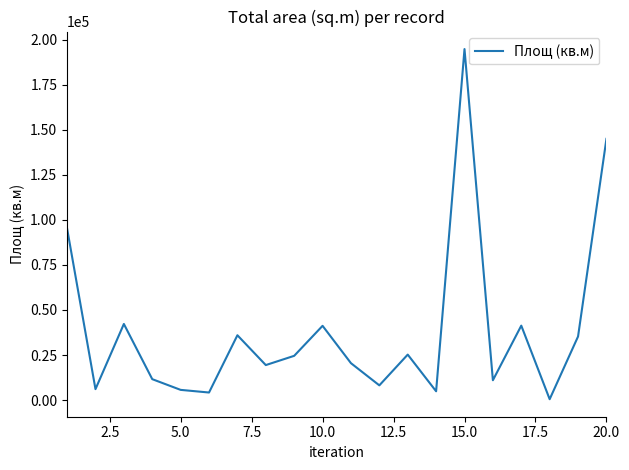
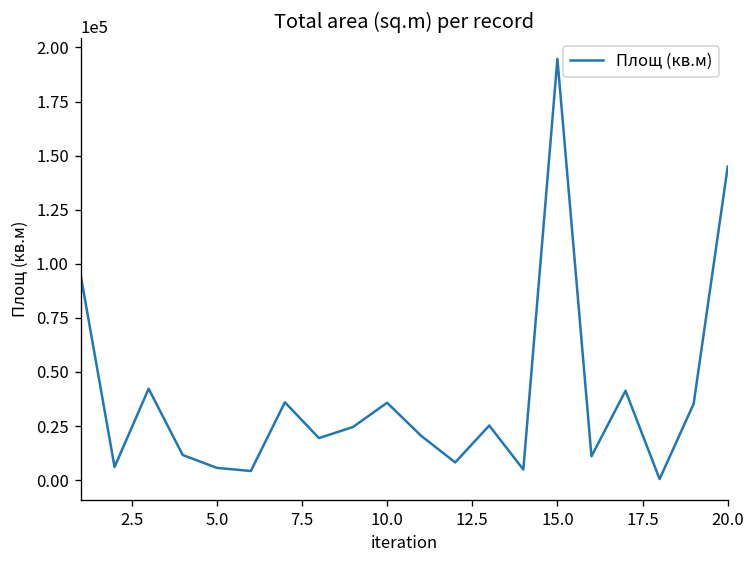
10.0: 41000 -> 36000
